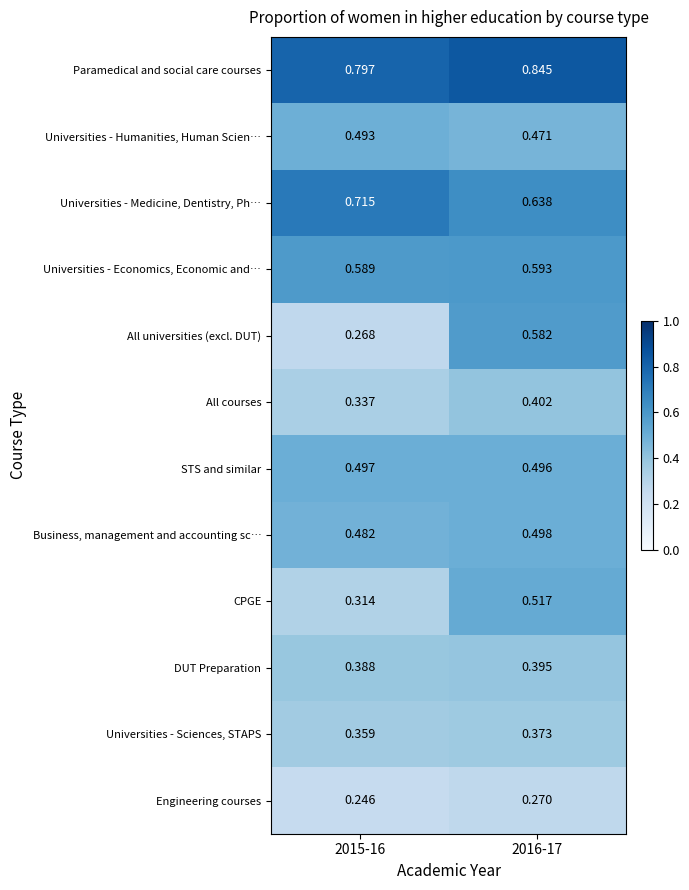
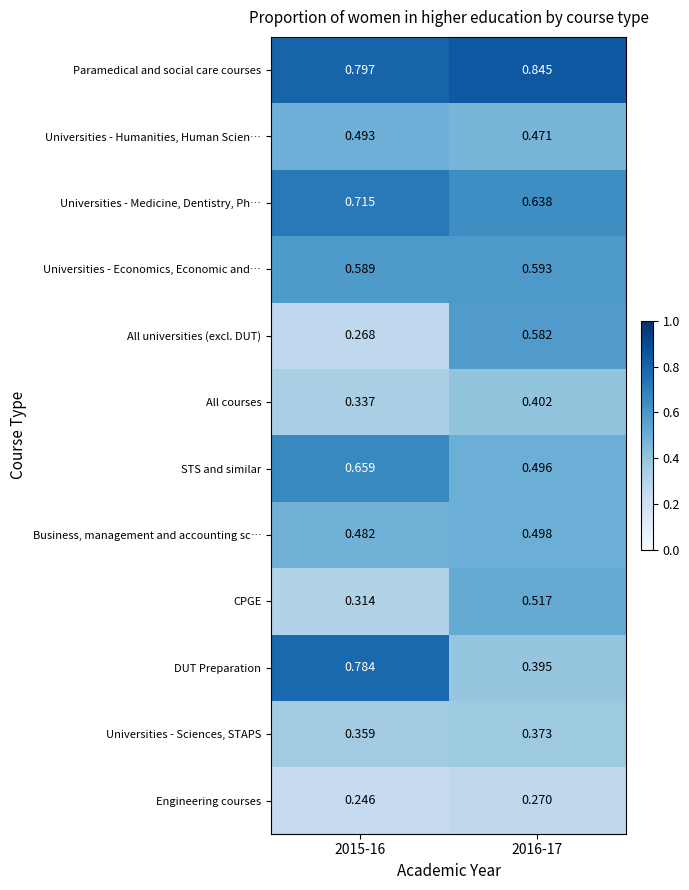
STS and similar, 2015-16: 0.497 -> 0.659
DUT Preparation, 2015-16: 0.388 -> 0.784
